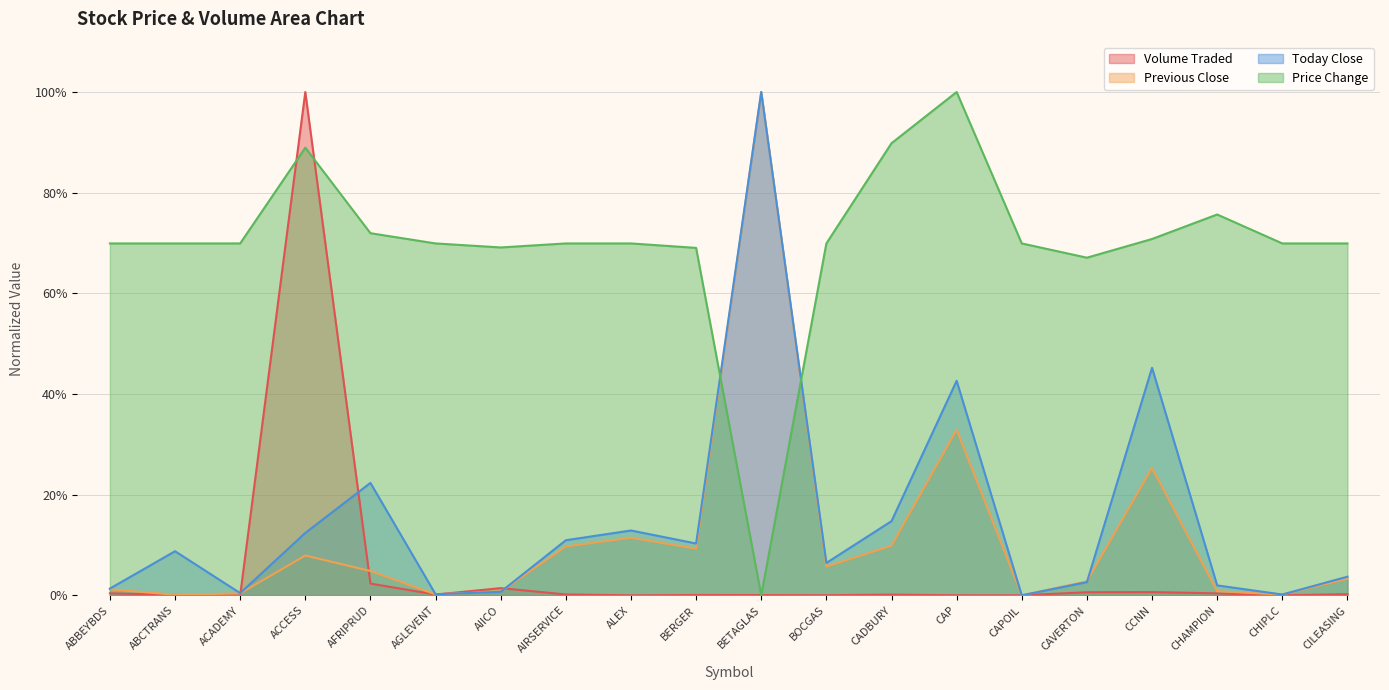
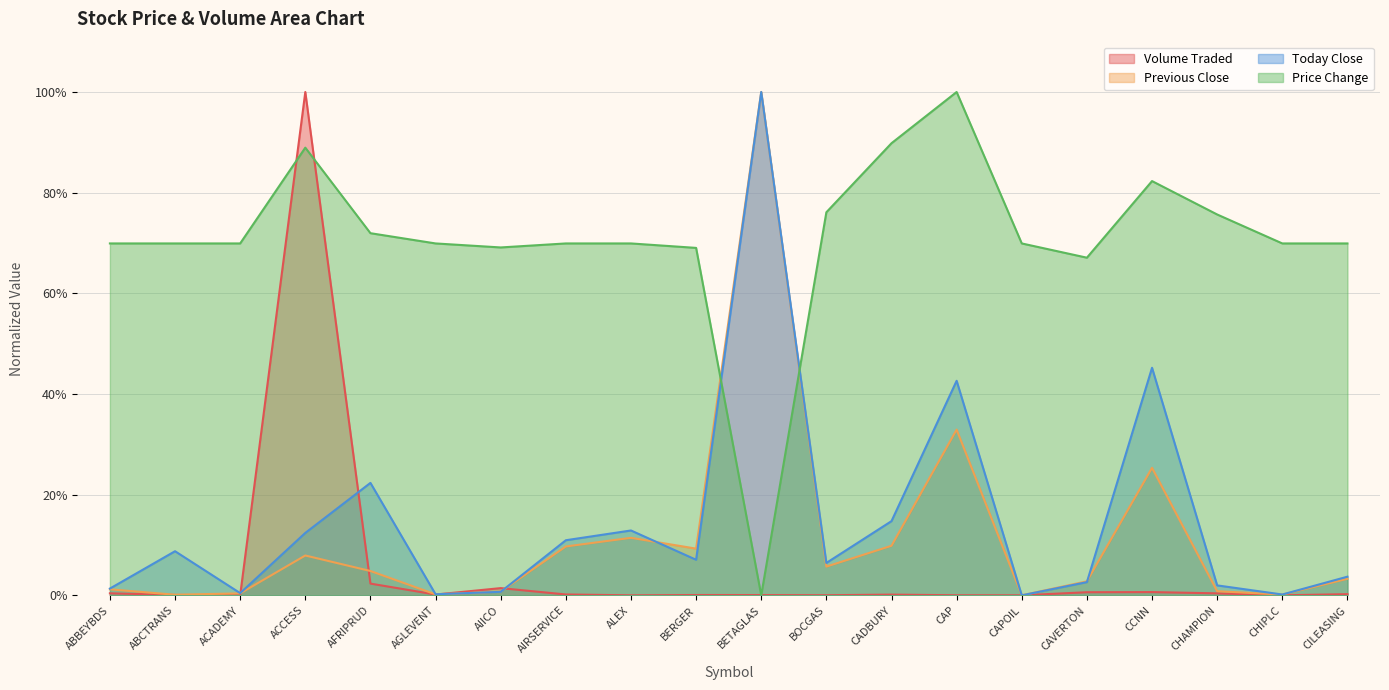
Today Close, BERGER: 10% -> 7%
Price Change, BOCGAS: 70% -> 76%
Price Change, CCNN: 71% -> 82%
